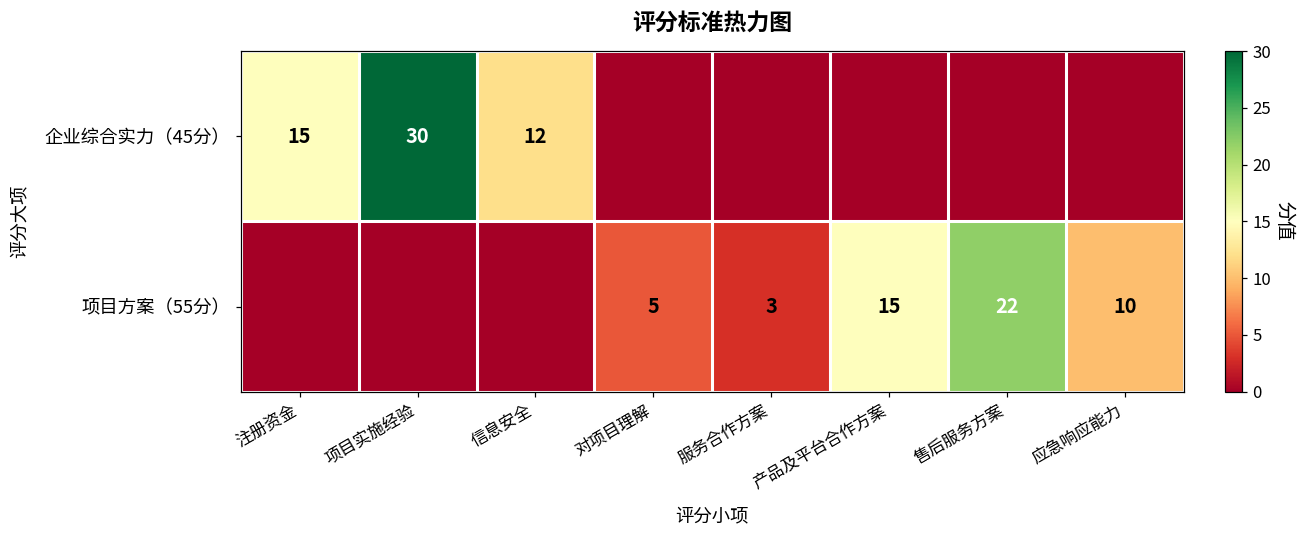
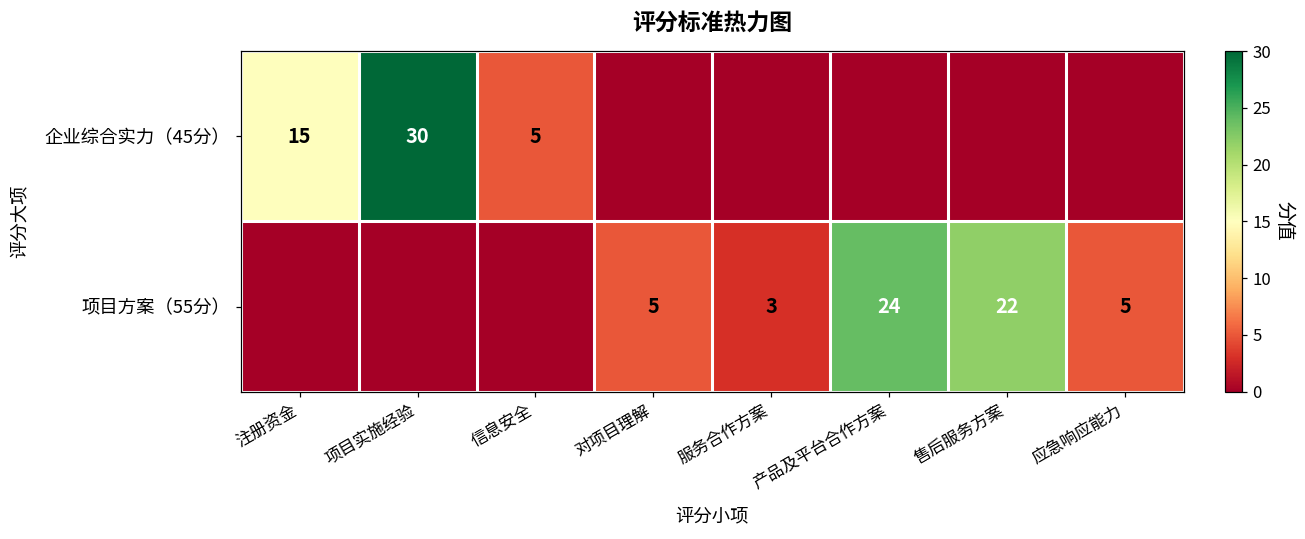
企业综合实力（45分）, 信息安全: 12 -> 5
项目方案（55分）, 产品及平台合作方案: 15 -> 24
项目方案（55分）, 应急响应能力: 10 -> 5
